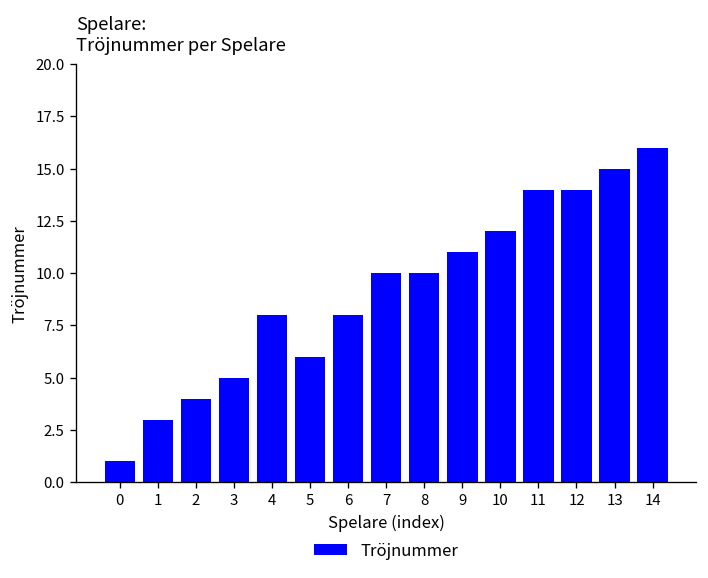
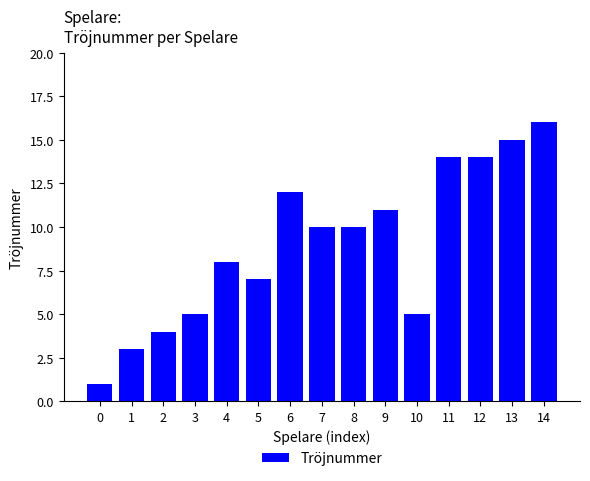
5: 6 -> 7
6: 8 -> 12
10: 12 -> 5
